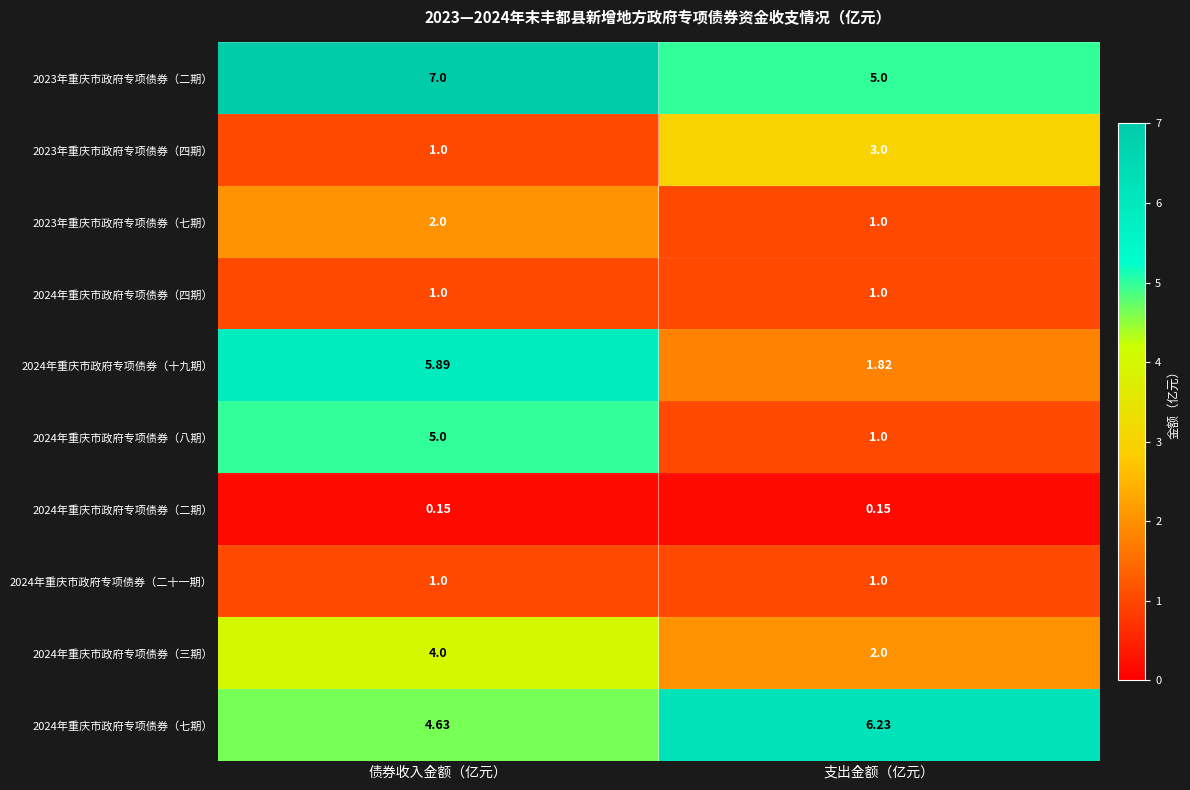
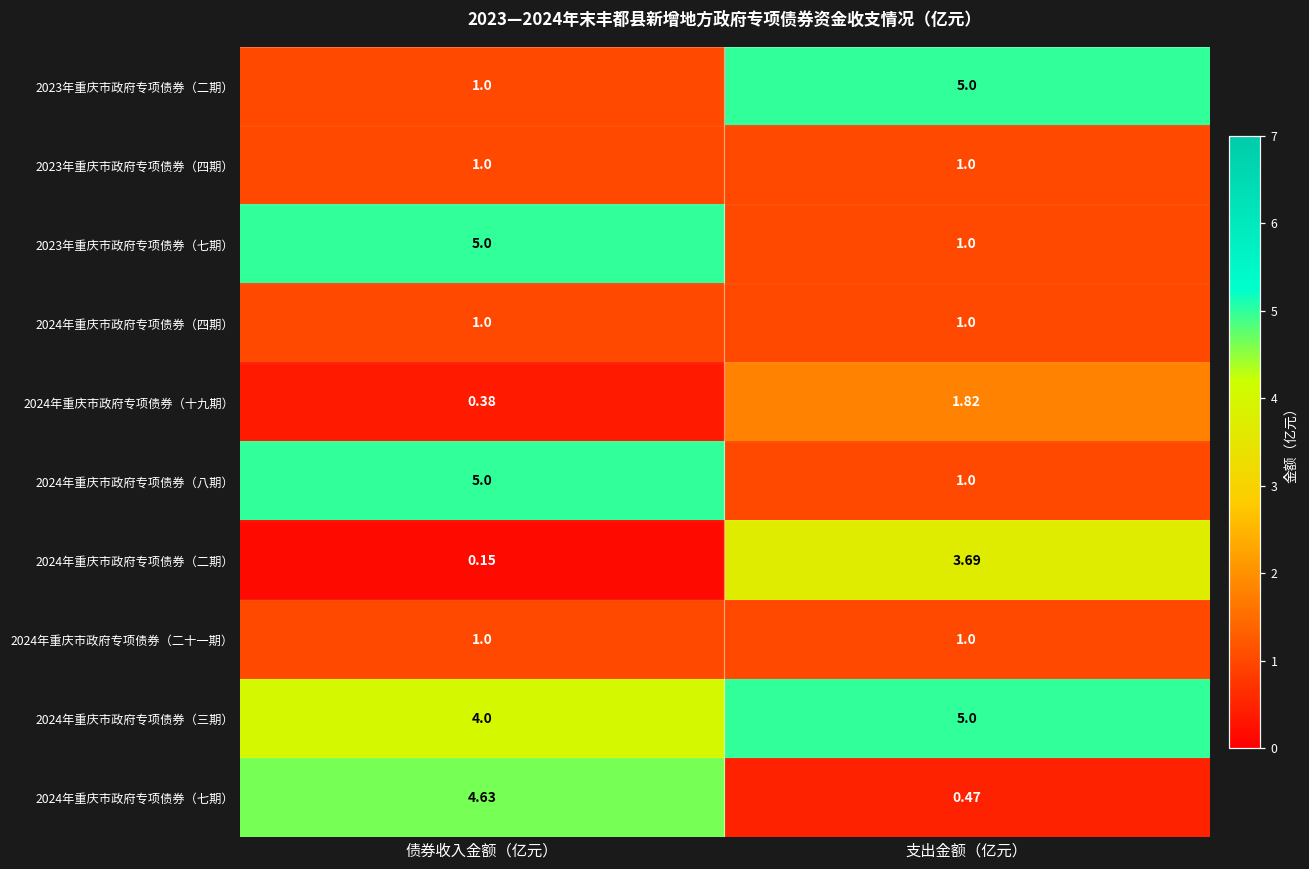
2023年重庆市政府专项债券（二期）, 债券收入金额（亿元）: 7.0 -> 1.0
2023年重庆市政府专项债券（四期）, 支出金额（亿元）: 3.0 -> 1.0
2023年重庆市政府专项债券（七期）, 债券收入金额（亿元）: 2.0 -> 5.0
2024年重庆市政府专项债券（十九期）, 债券收入金额（亿元）: 5.89 -> 0.38
2024年重庆市政府专项债券（二期）, 支出金额（亿元）: 0.15 -> 3.69
2024年重庆市政府专项债券（三期）, 支出金额（亿元）: 2.0 -> 5.0
2024年重庆市政府专项债券（七期）, 支出金额（亿元）: 6.23 -> 0.47
